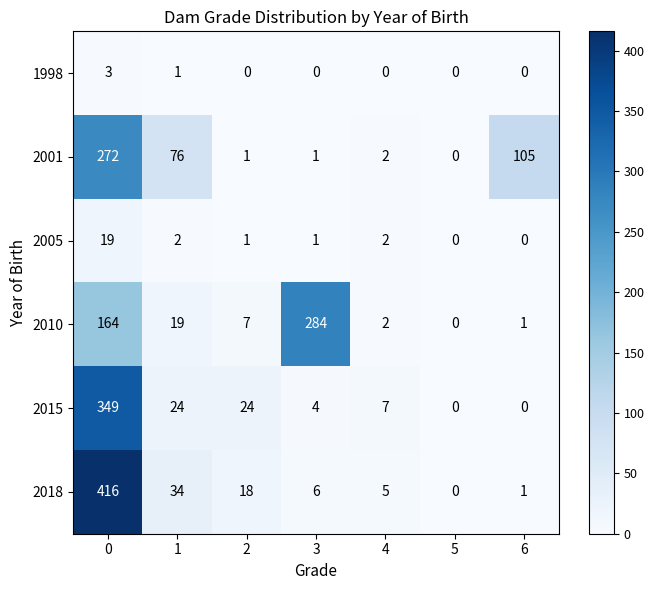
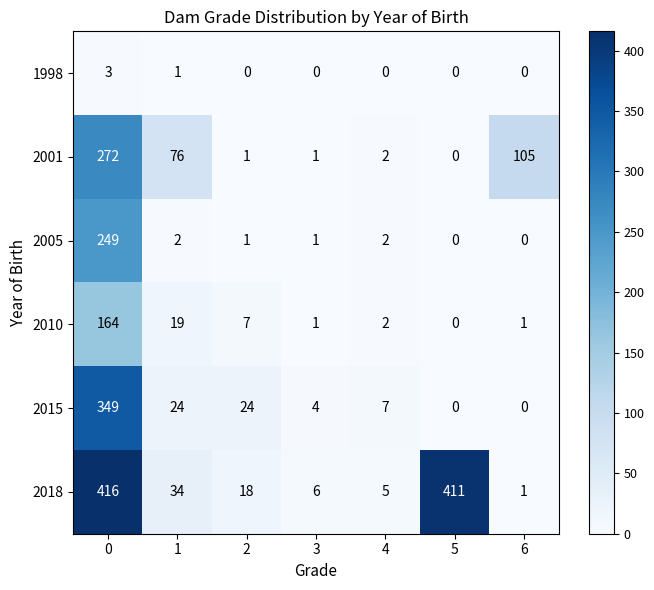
2005, 0: 19 -> 249
2010, 3: 284 -> 1
2018, 5: 0 -> 411
